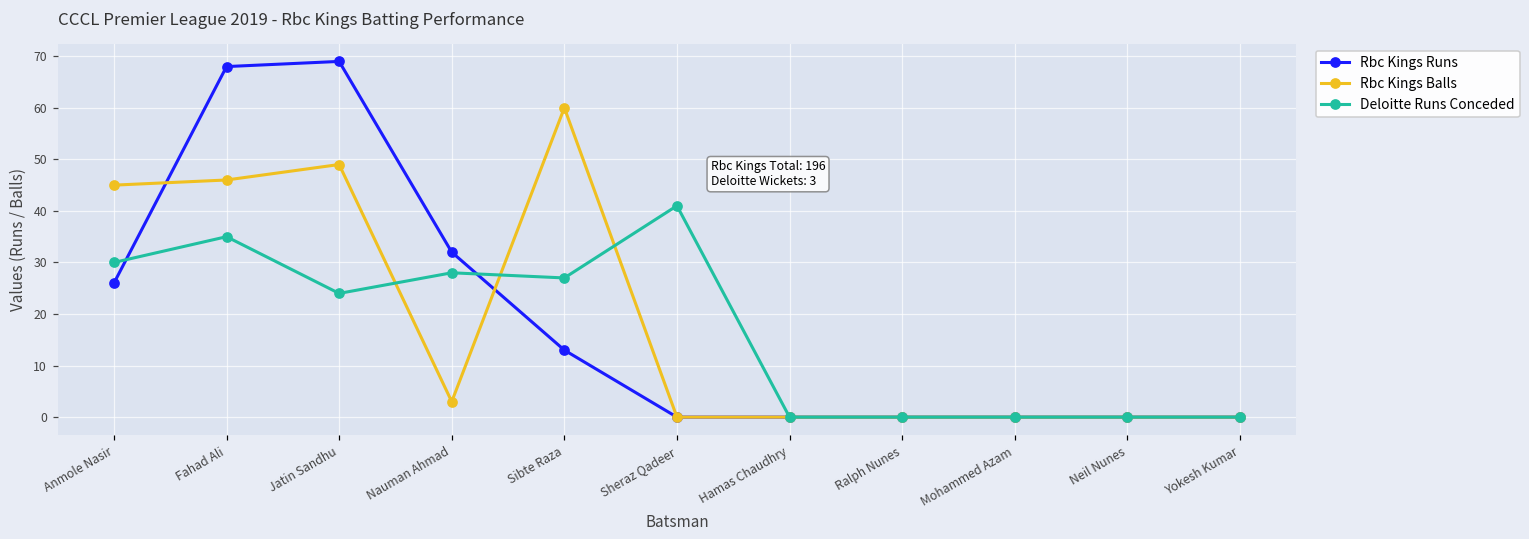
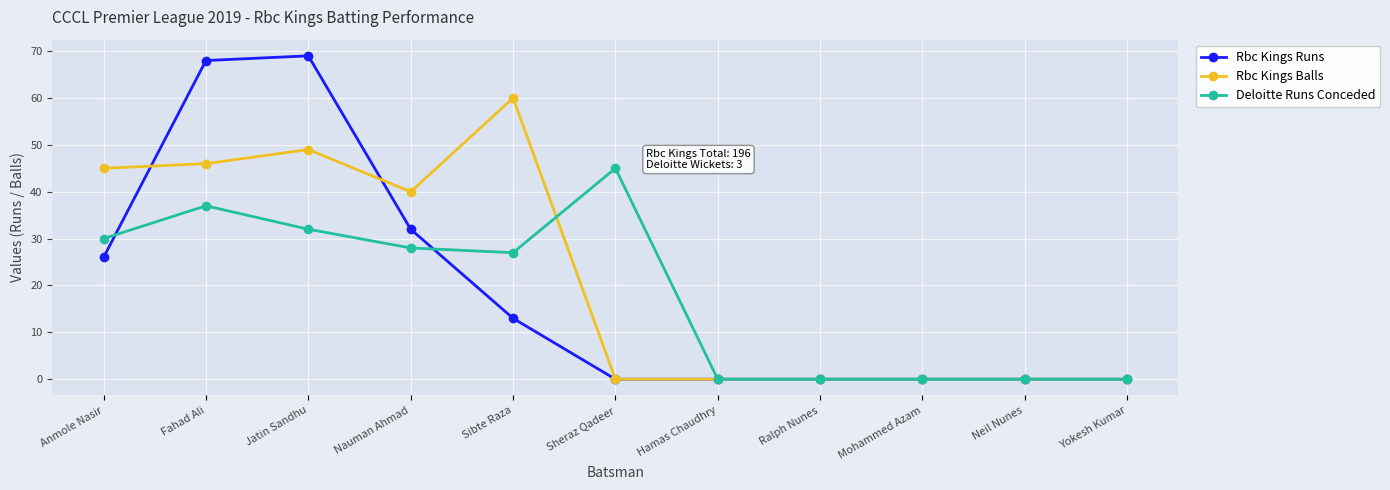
Deloitte Runs Conceded, Fahad Ali: 35 -> 37
Deloitte Runs Conceded, Jatin Sandhu: 24 -> 32
Rbc Kings Balls, Nauman Ahmad: 3 -> 40
Deloitte Runs Conceded, Sheraz Qadeer: 41 -> 45
